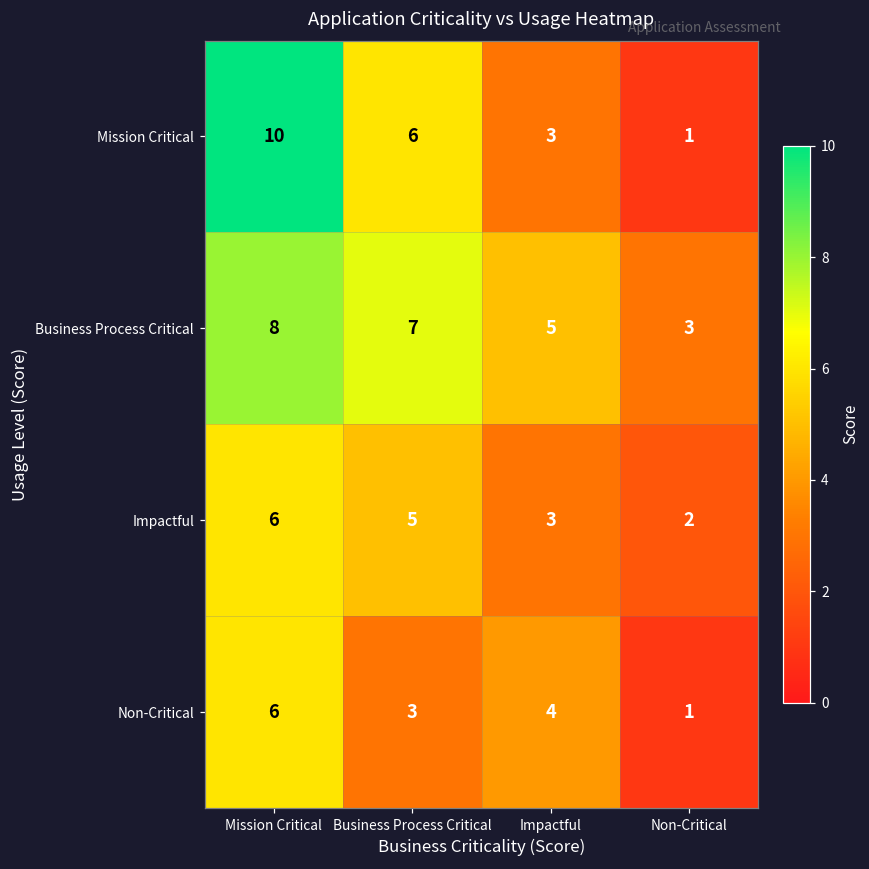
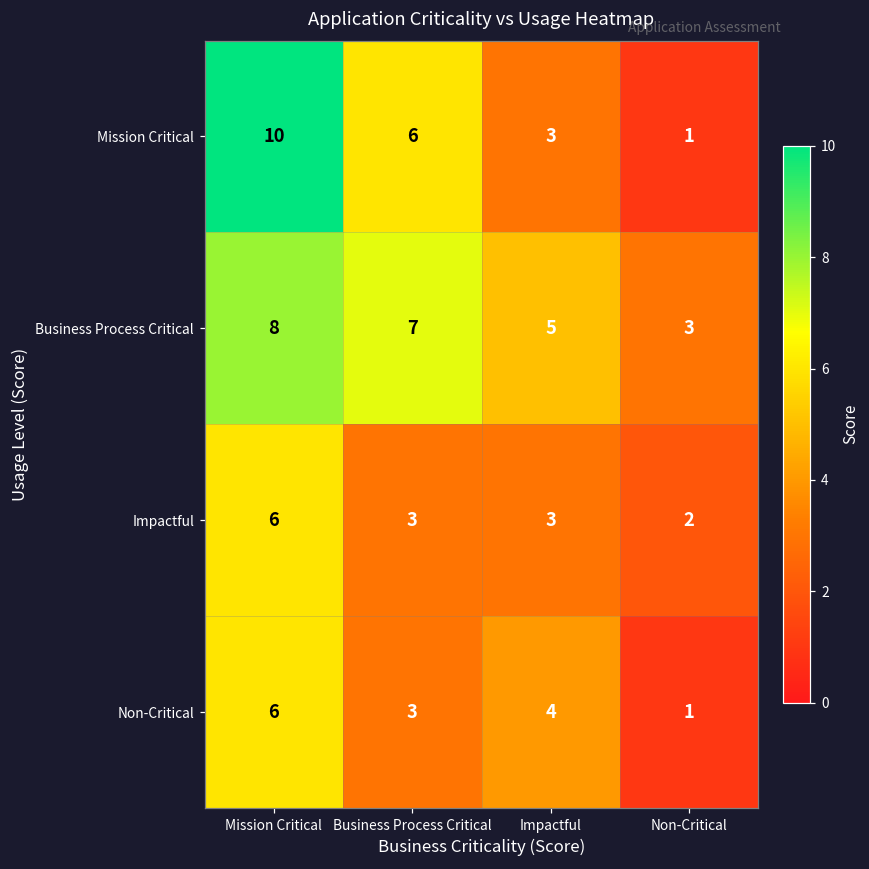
Impactful, Business Process Critical: 5 -> 3
